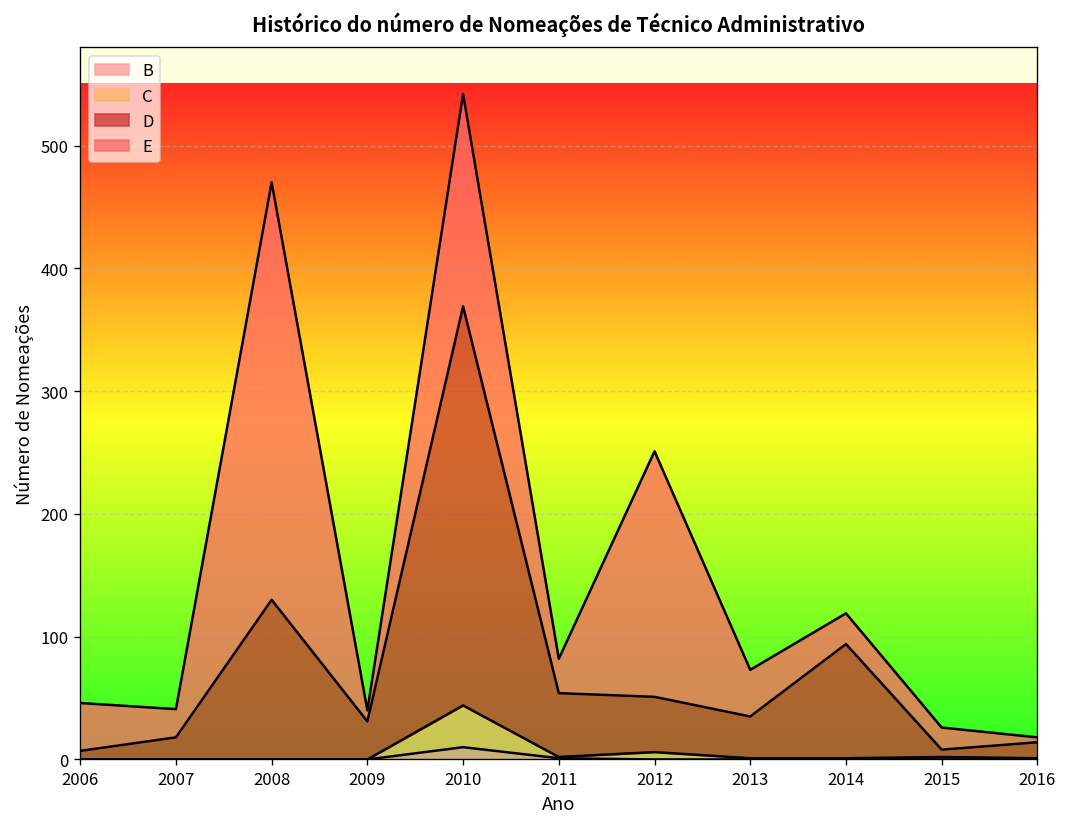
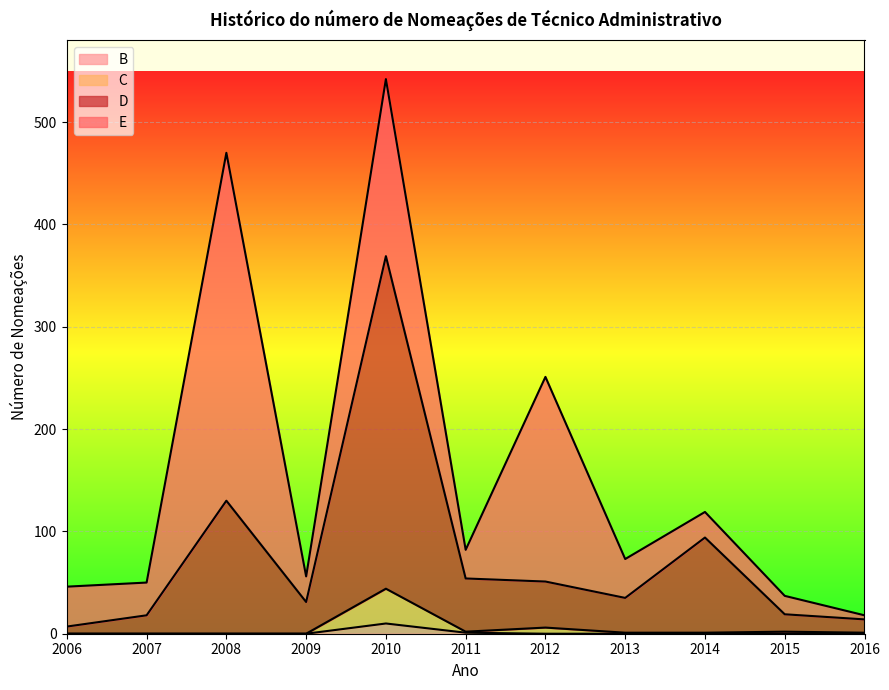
E, 2007: 23 -> 32
E, 2009: 9 -> 25
D, 2015: 6 -> 17
